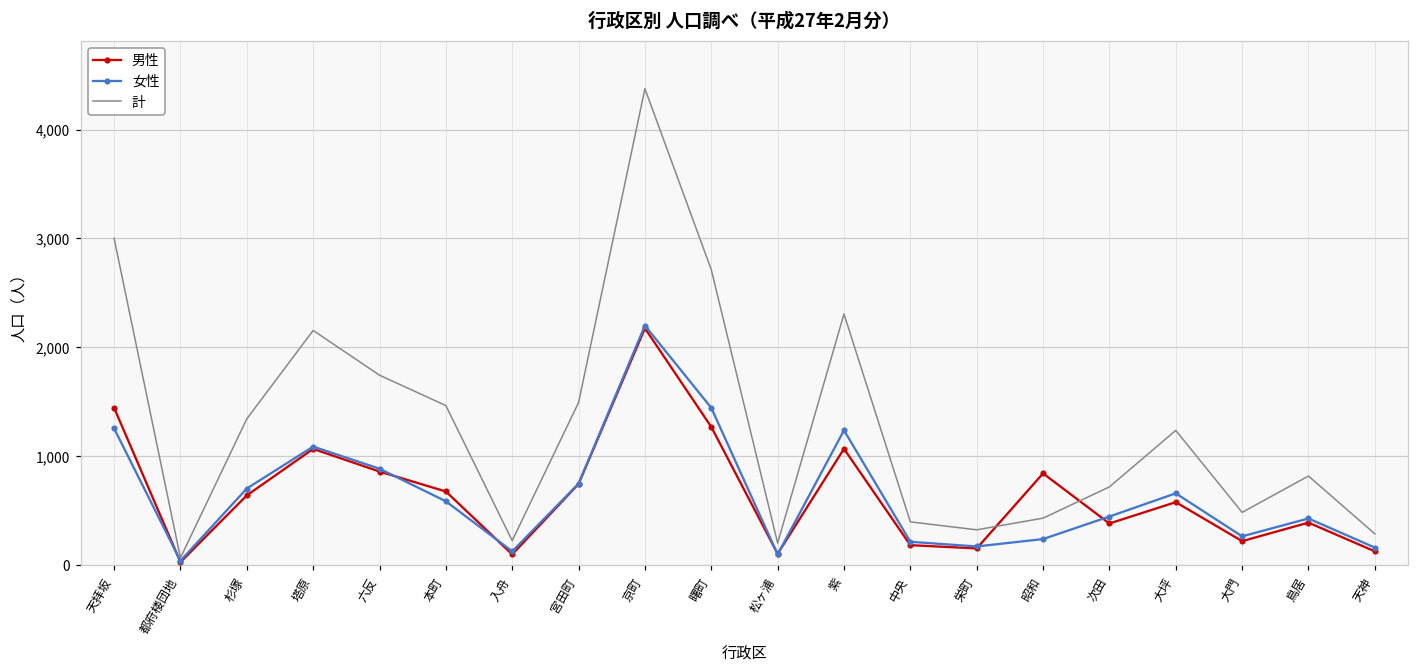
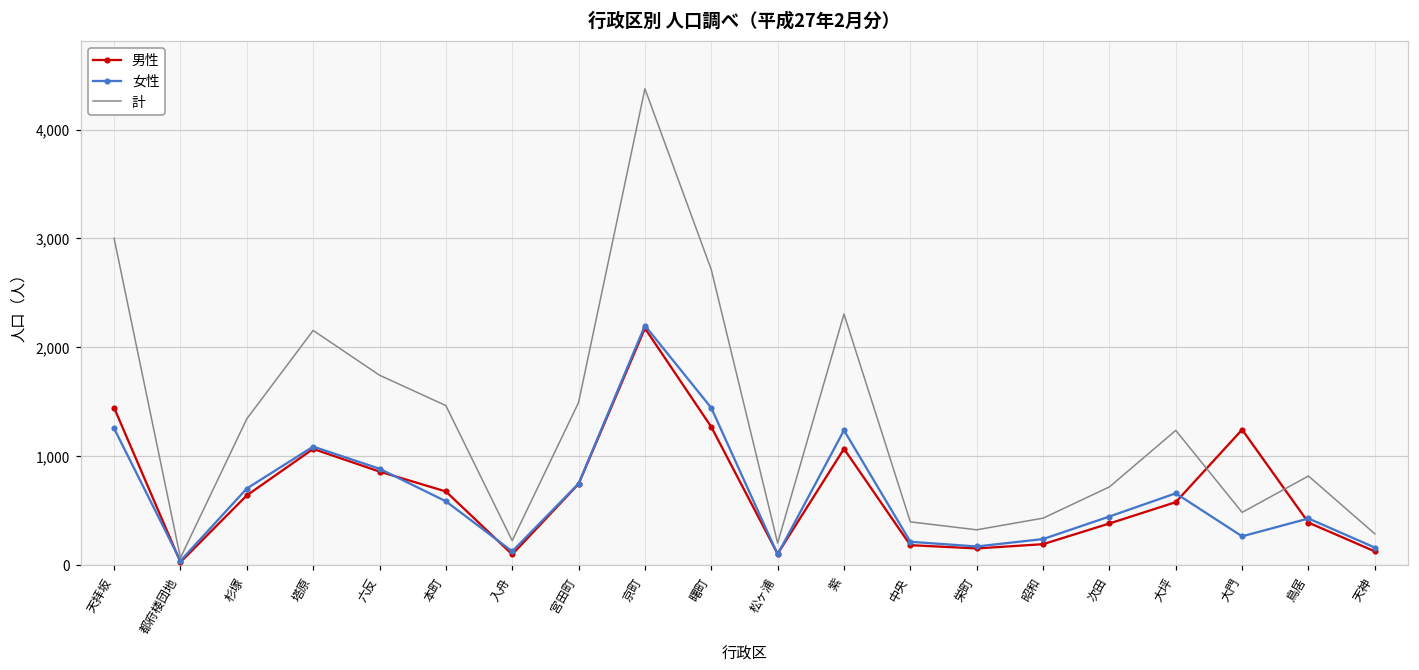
男性, 昭和: 800 -> 200
男性, 大門: 200 -> 1,200
